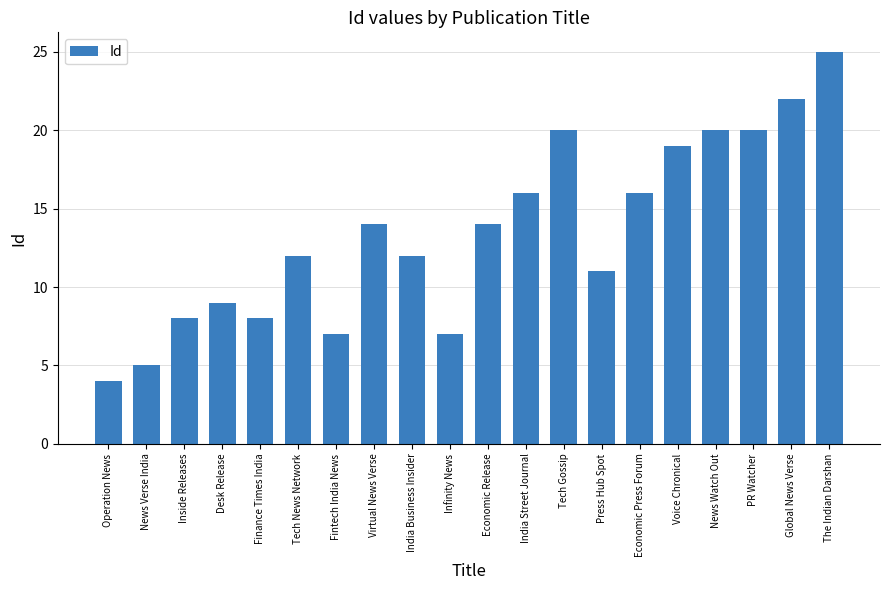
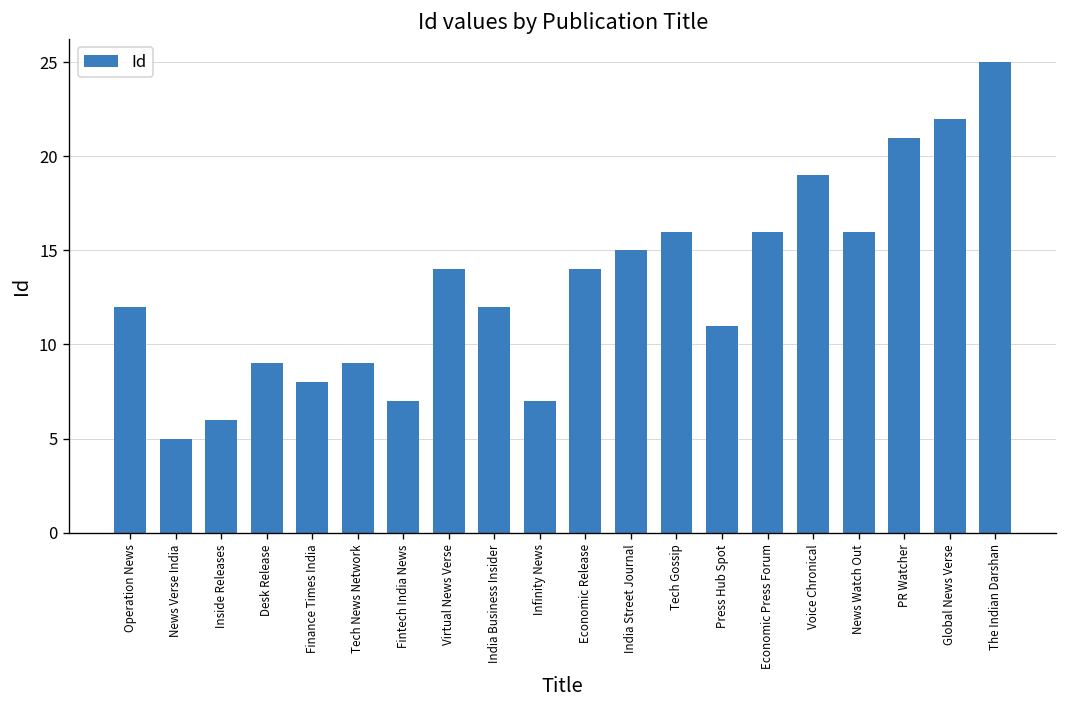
Operation News: 4 -> 12
Inside Releases: 8 -> 6
Tech News Network: 12 -> 9
India Street Journal: 16 -> 15
Tech Gossip: 20 -> 16
News Watch Out: 20 -> 16
PR Watcher: 20 -> 21
